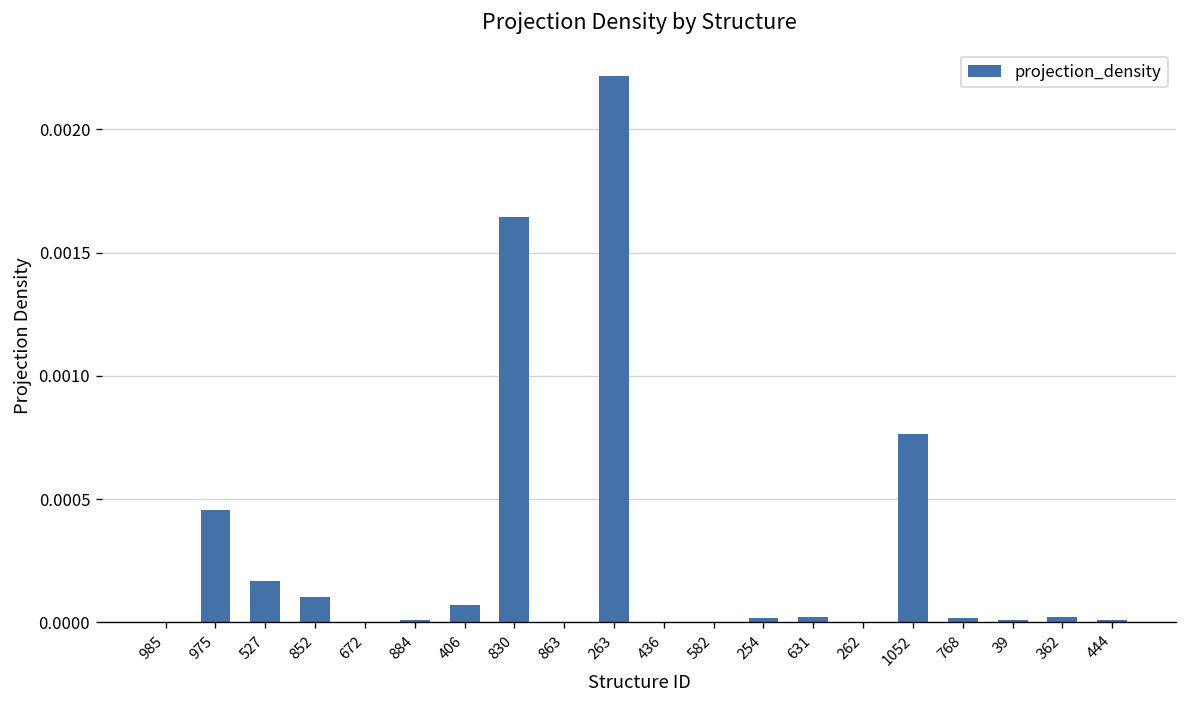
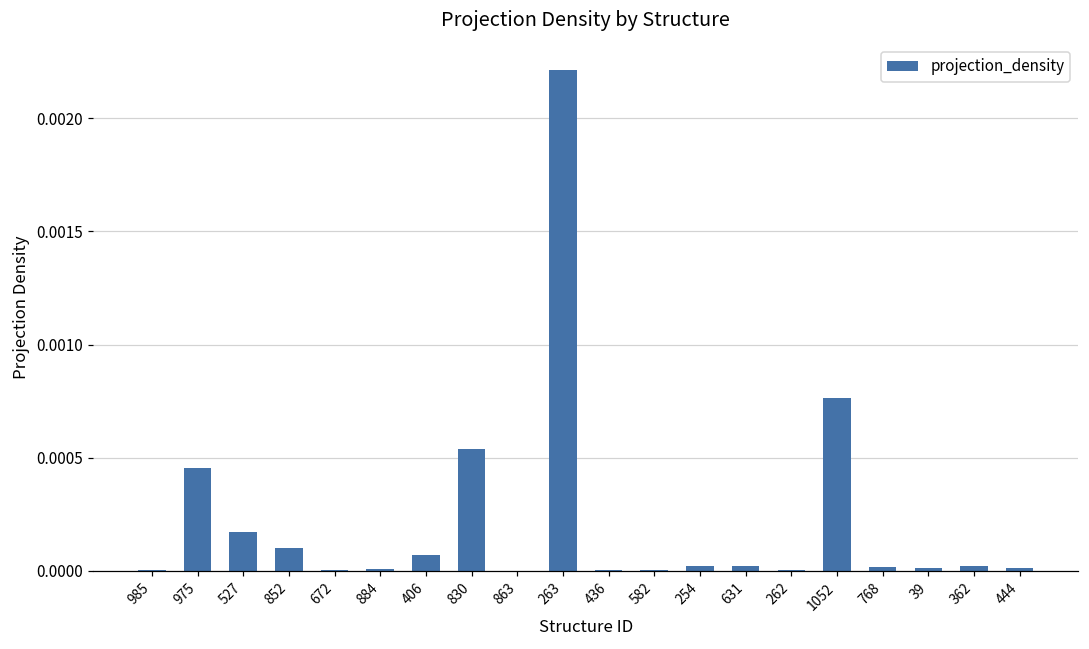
830: 0.00165 -> 0.00054
